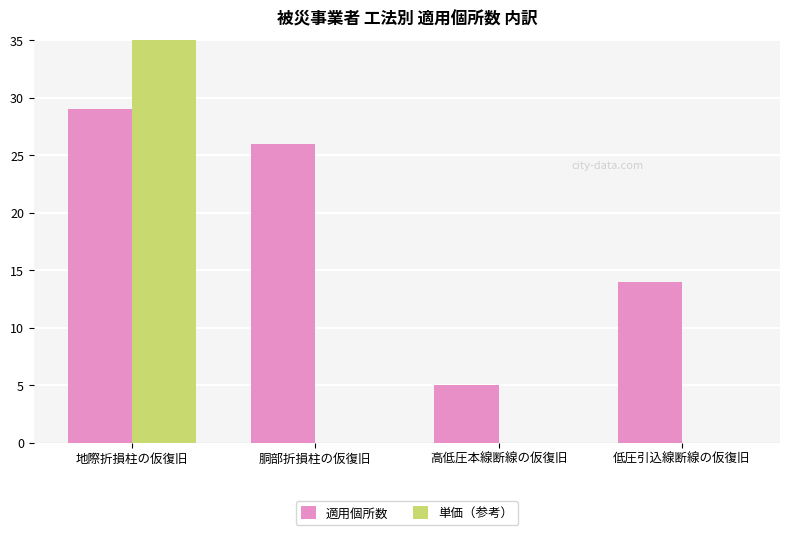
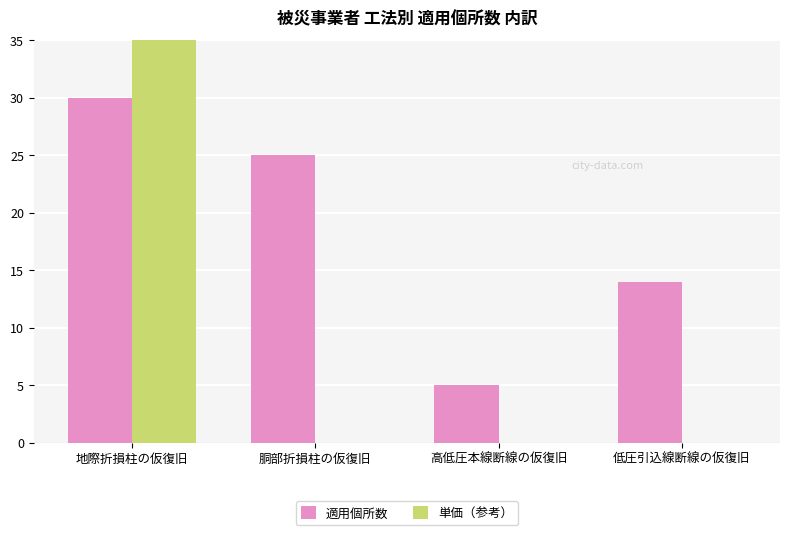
適用個所数, 地際折損柱の仮復旧: 29 -> 30
適用個所数, 胴部折損柱の仮復旧: 26 -> 25
